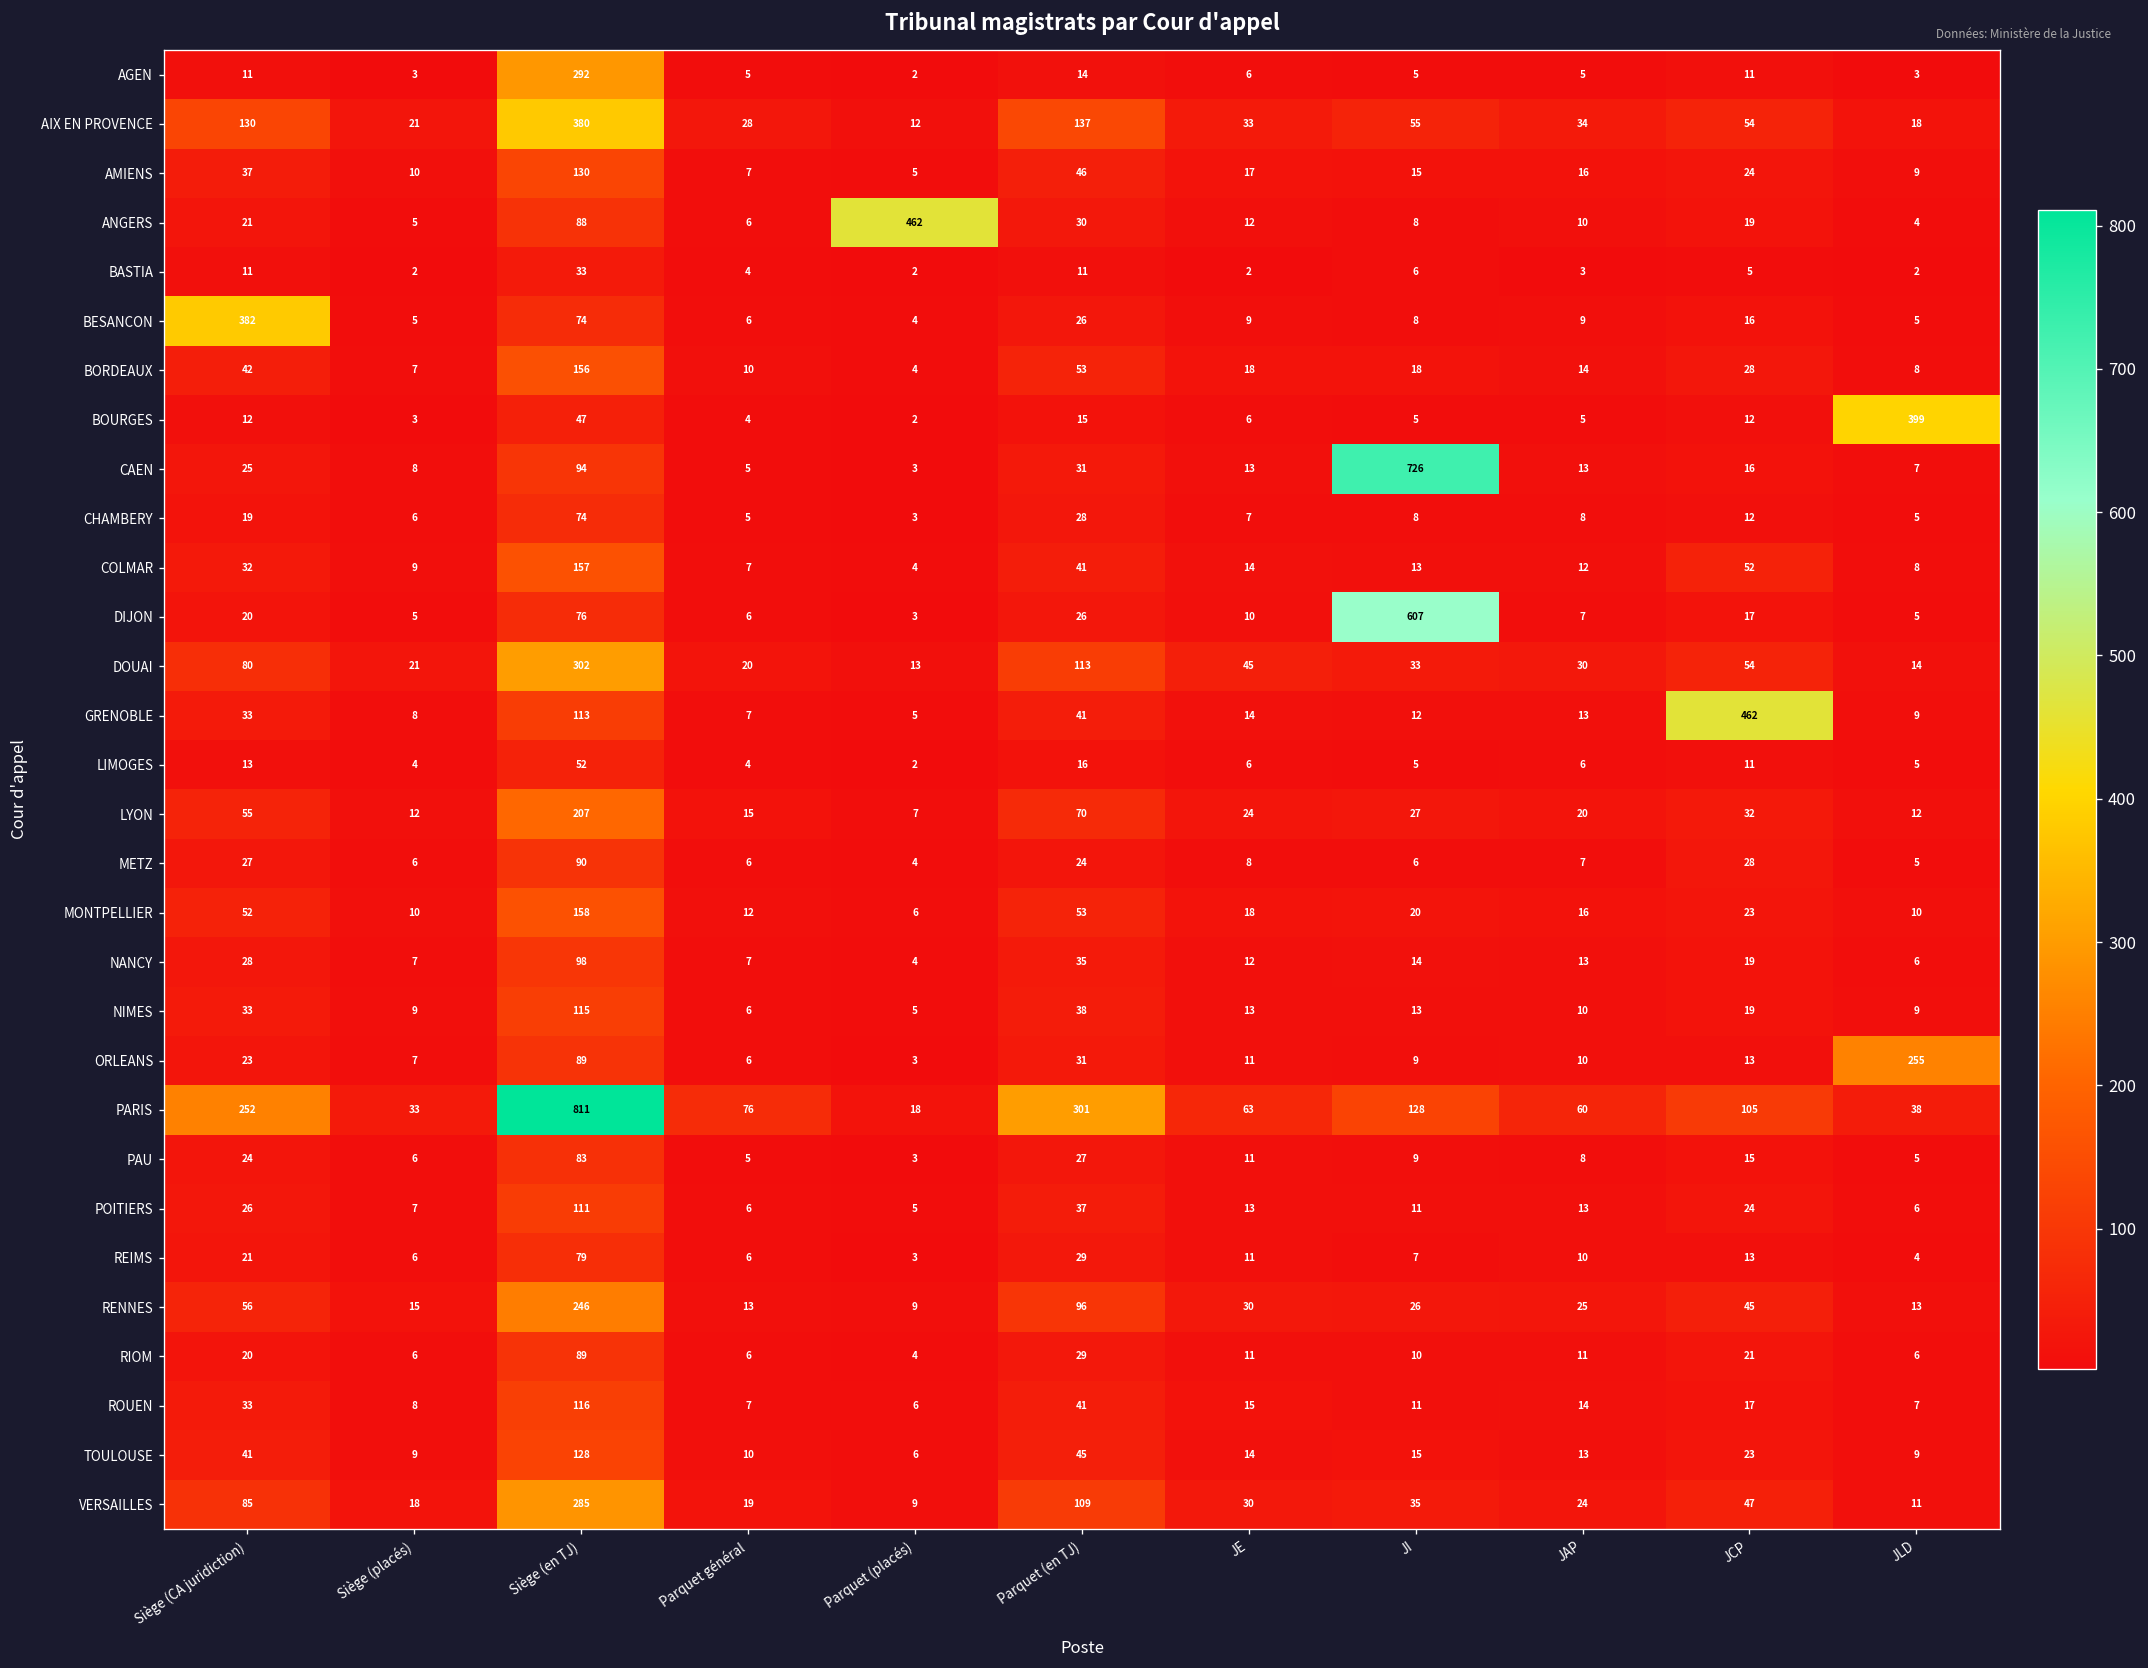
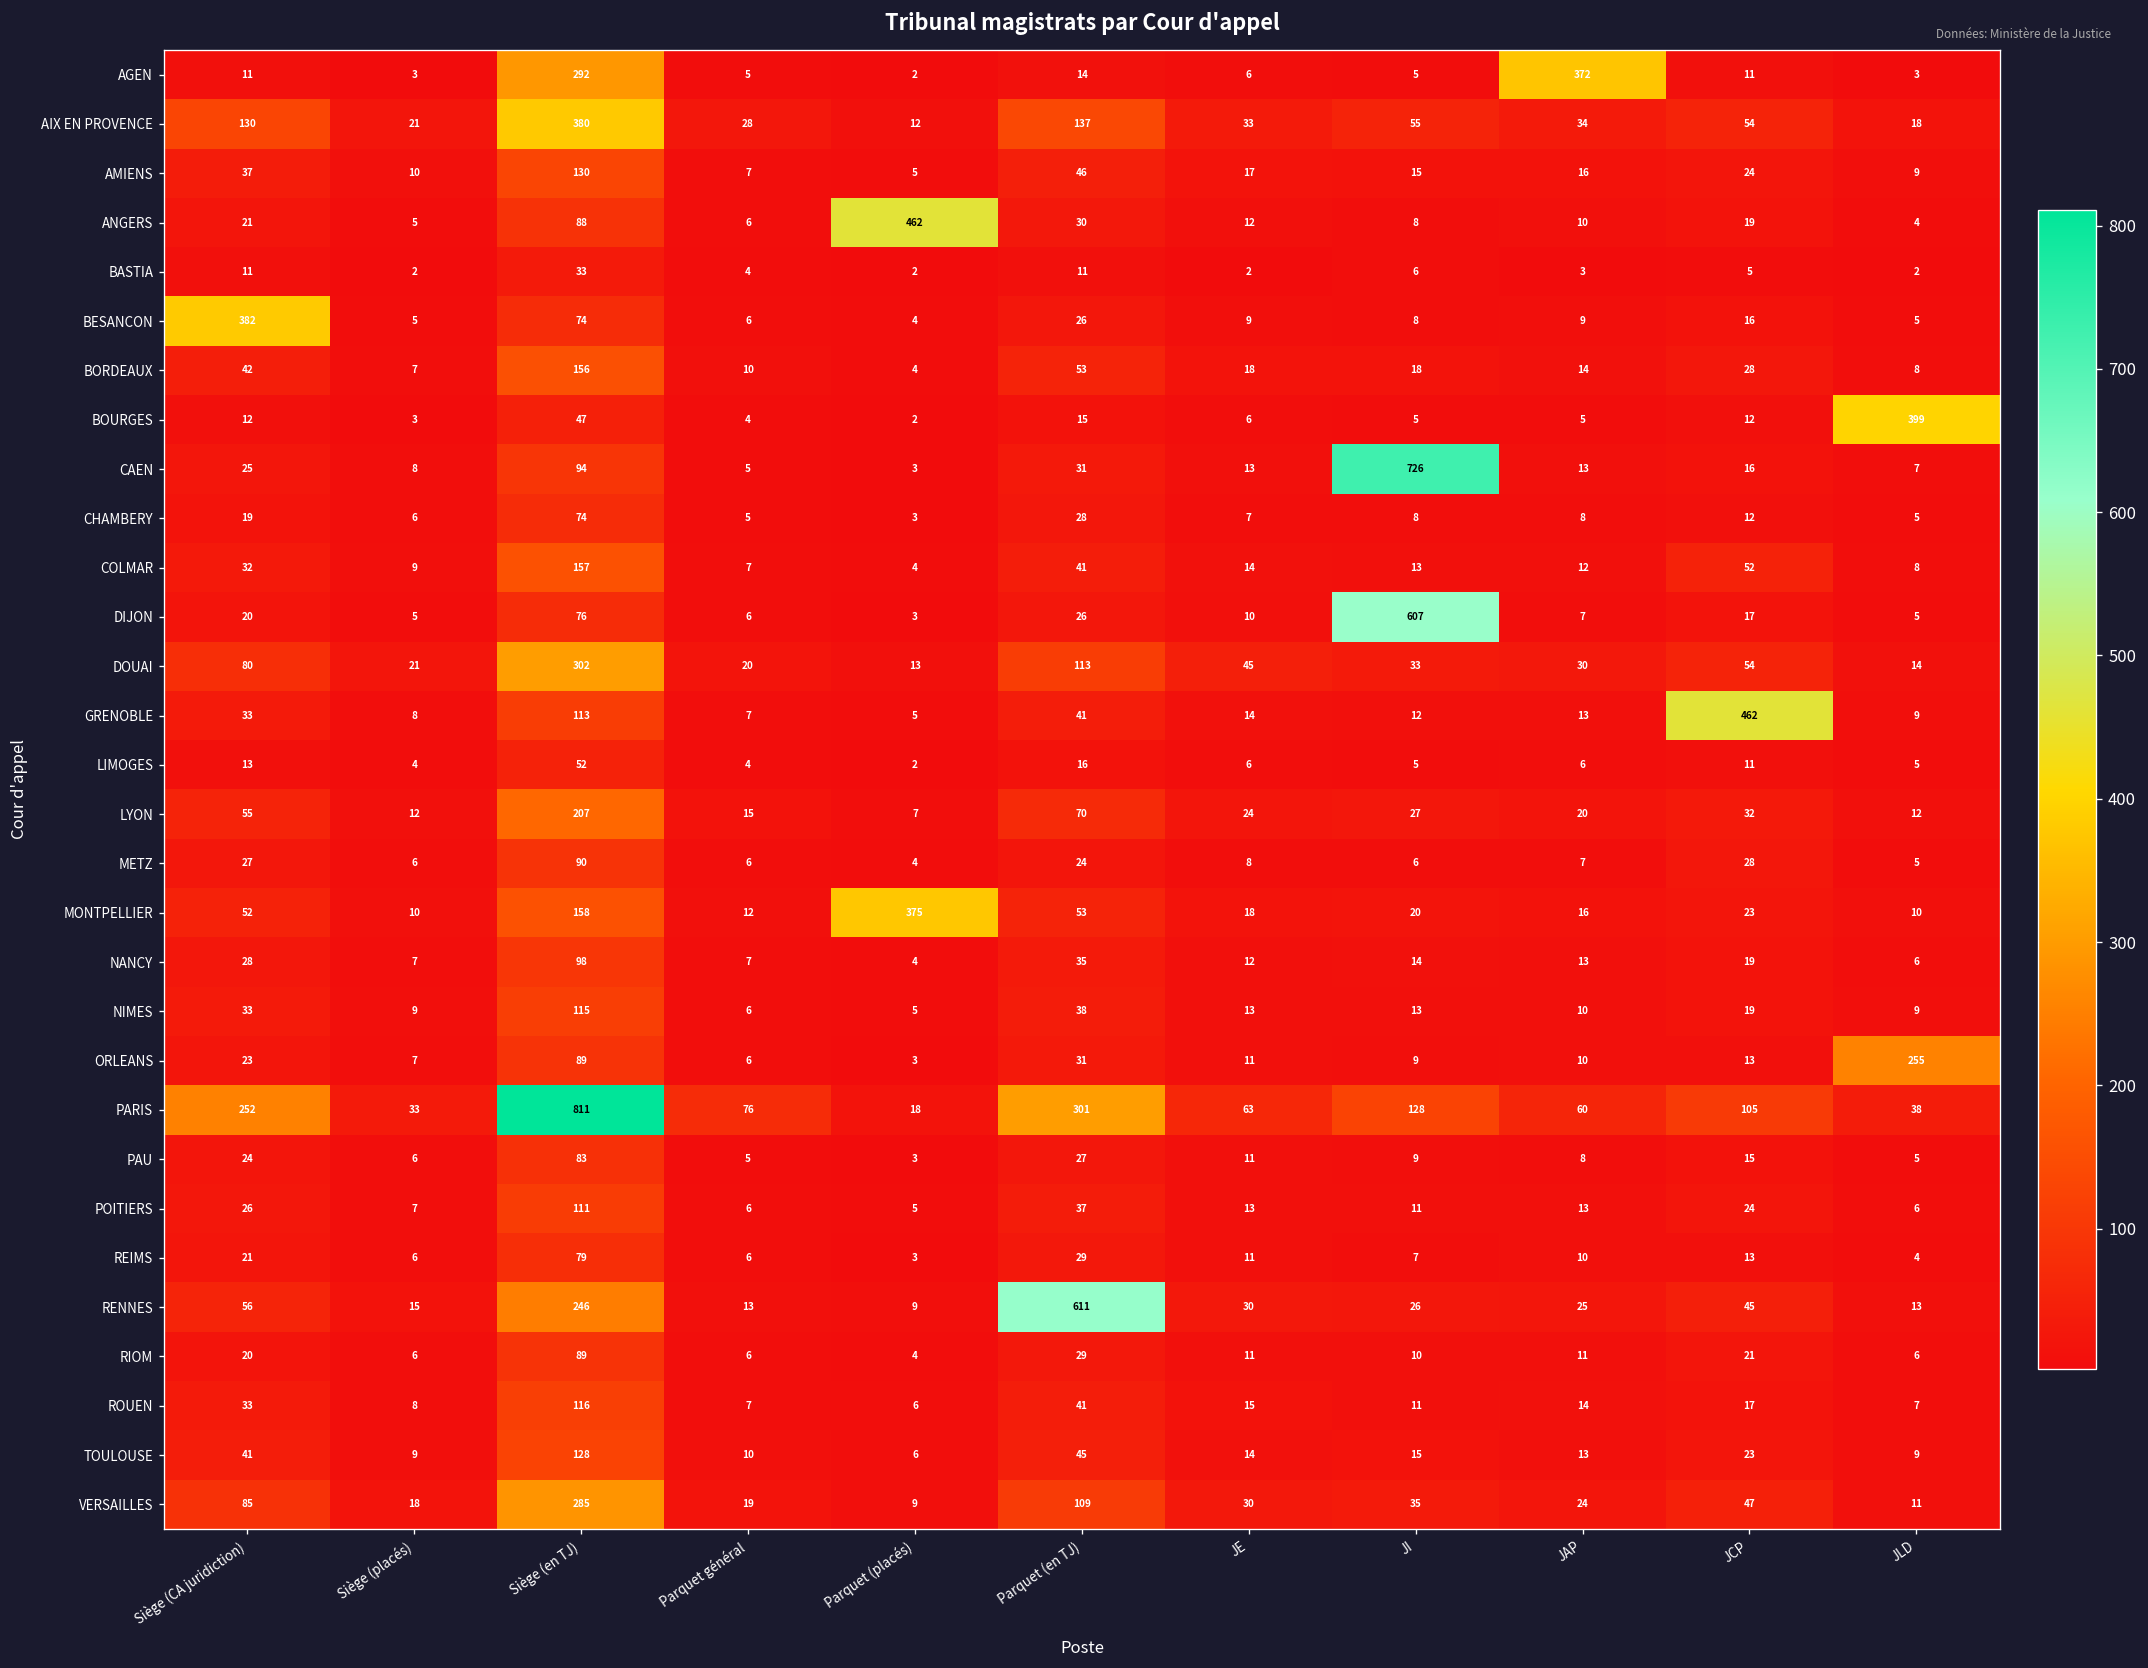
AGEN, JAP: 5 -> 372
MONTPELLIER, Parquet (placés): 6 -> 375
RENNES, Parquet (en TJ): 96 -> 611
